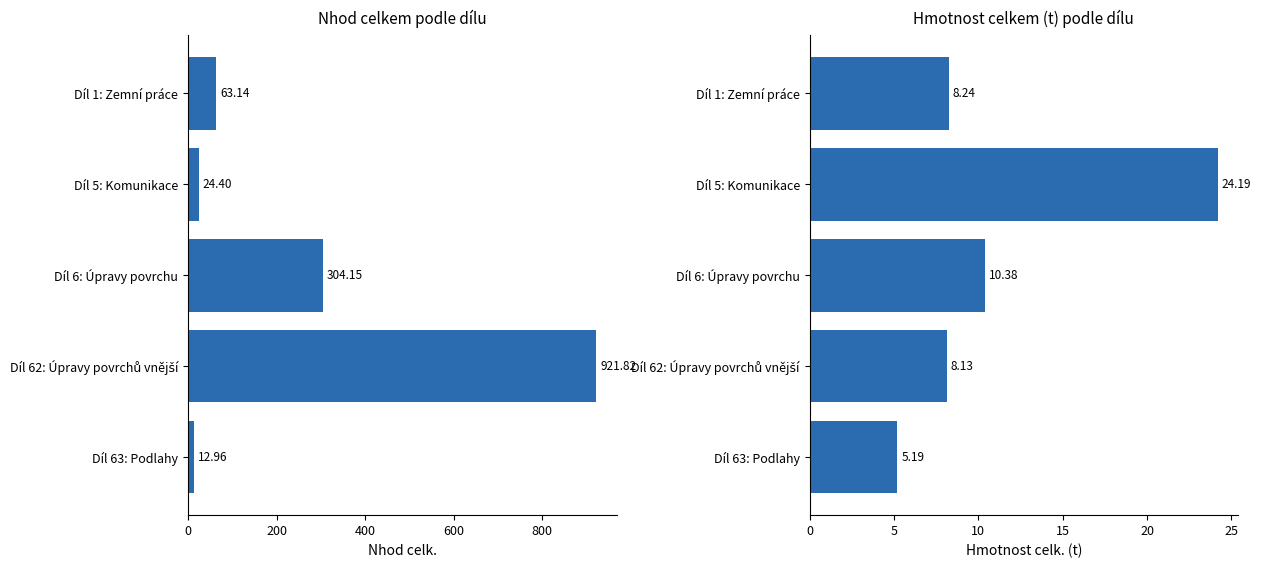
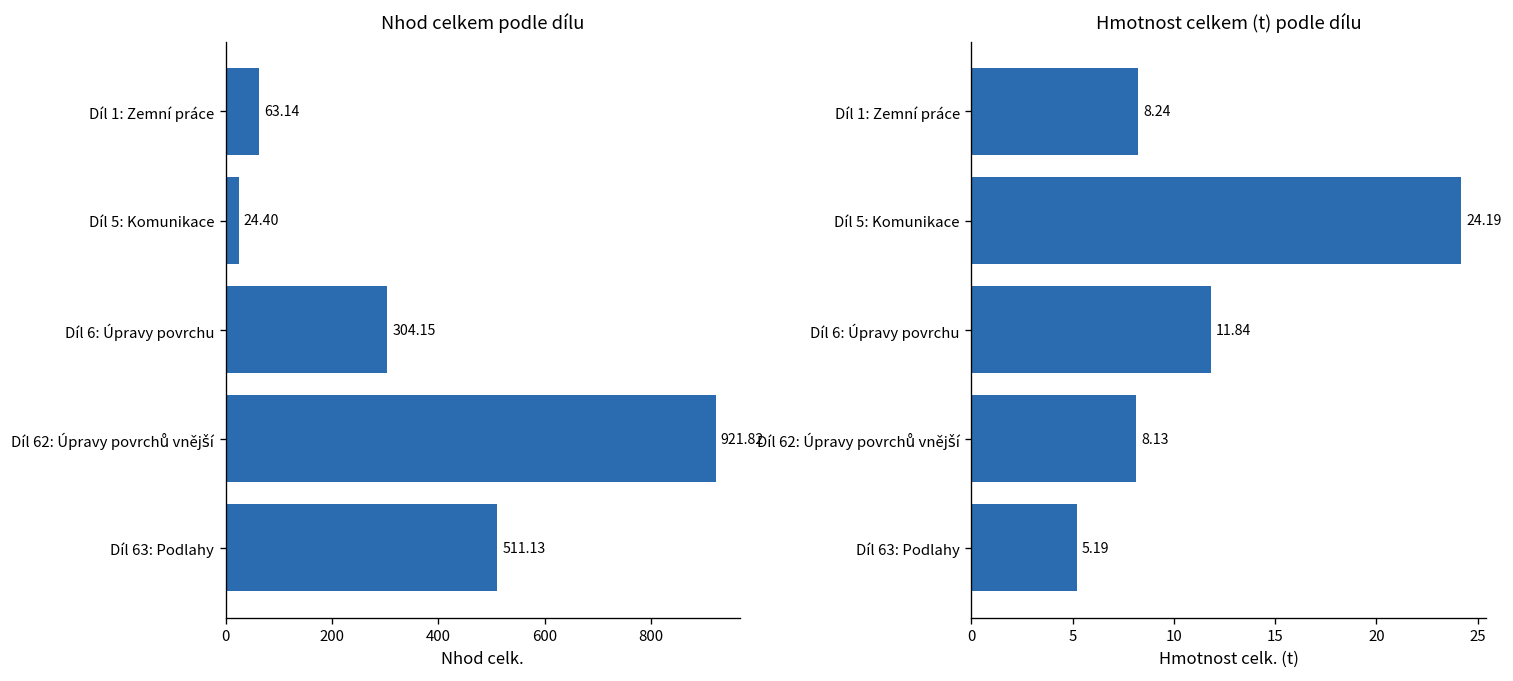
Nhod celkem podle dílu, Díl 63: Podlahy: 12.96 -> 511.13
Hmotnost celkem (t) podle dílu, Díl 6: Úpravy povrchu: 10.38 -> 11.84
